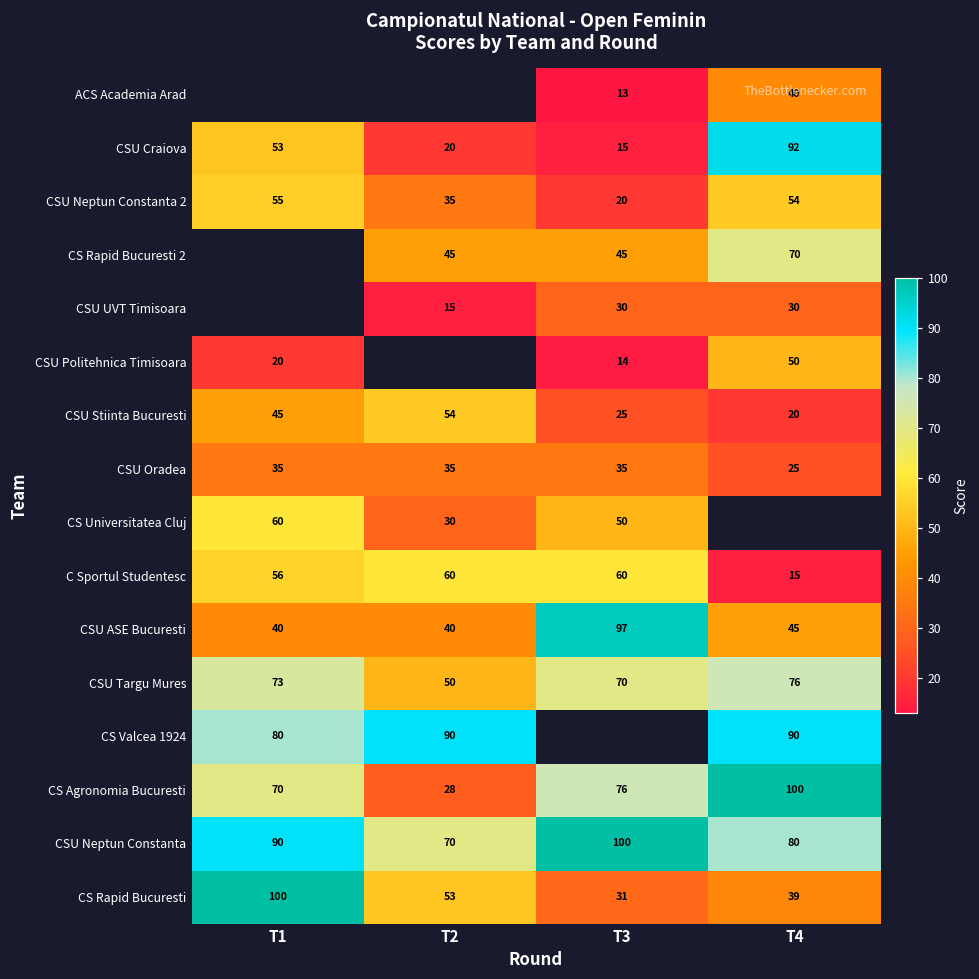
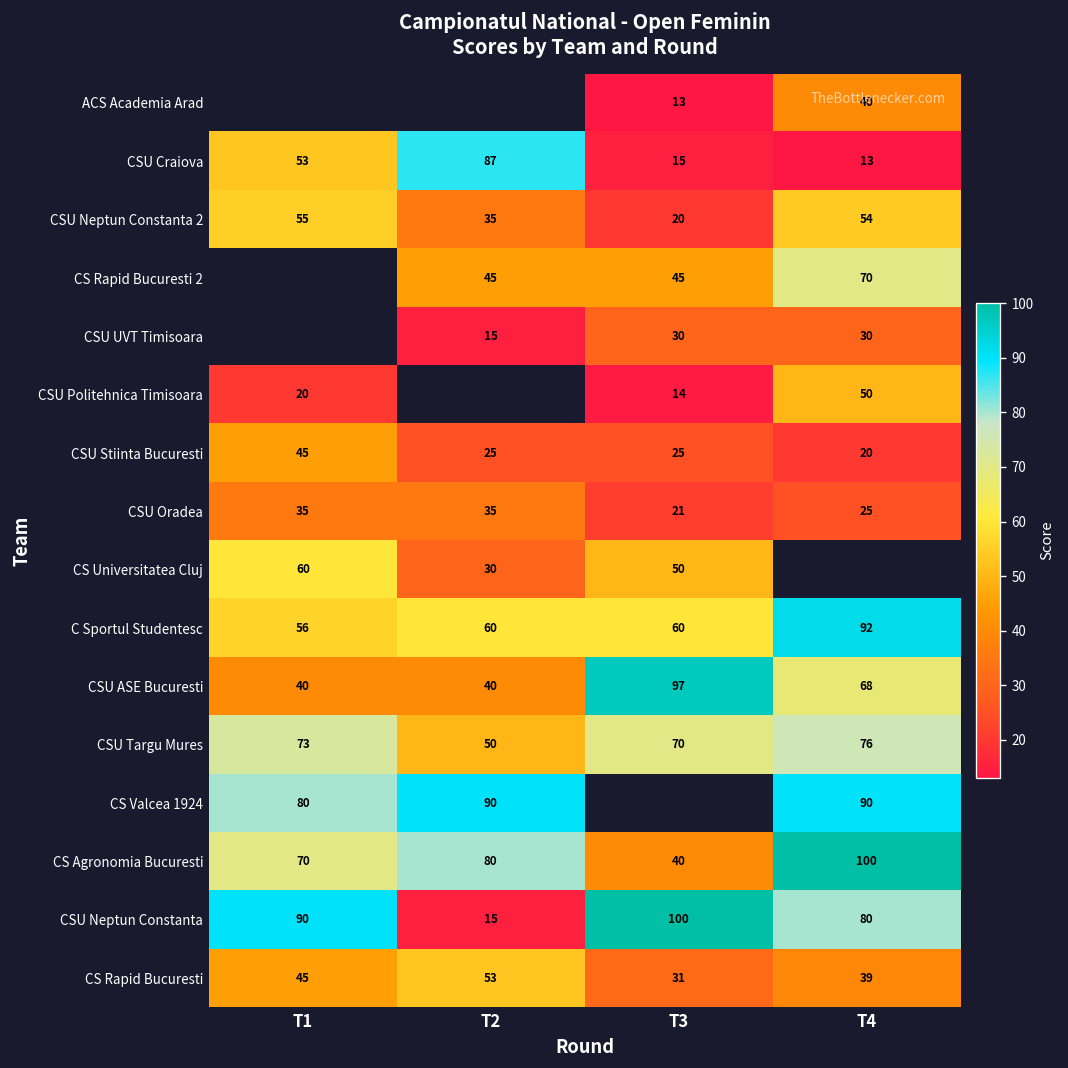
CSU Craiova, T2: 20 -> 87
CSU Craiova, T4: 92 -> 13
CSU Stiinta Bucuresti, T2: 54 -> 25
CSU Oradea, T3: 35 -> 21
C Sportul Studentesc, T4: 15 -> 92
CSU ASE Bucuresti, T4: 45 -> 68
CS Agronomia Bucuresti, T2: 28 -> 80
CS Agronomia Bucuresti, T3: 76 -> 40
CSU Neptun Constanta, T2: 70 -> 15
CS Rapid Bucuresti, T1: 100 -> 45
